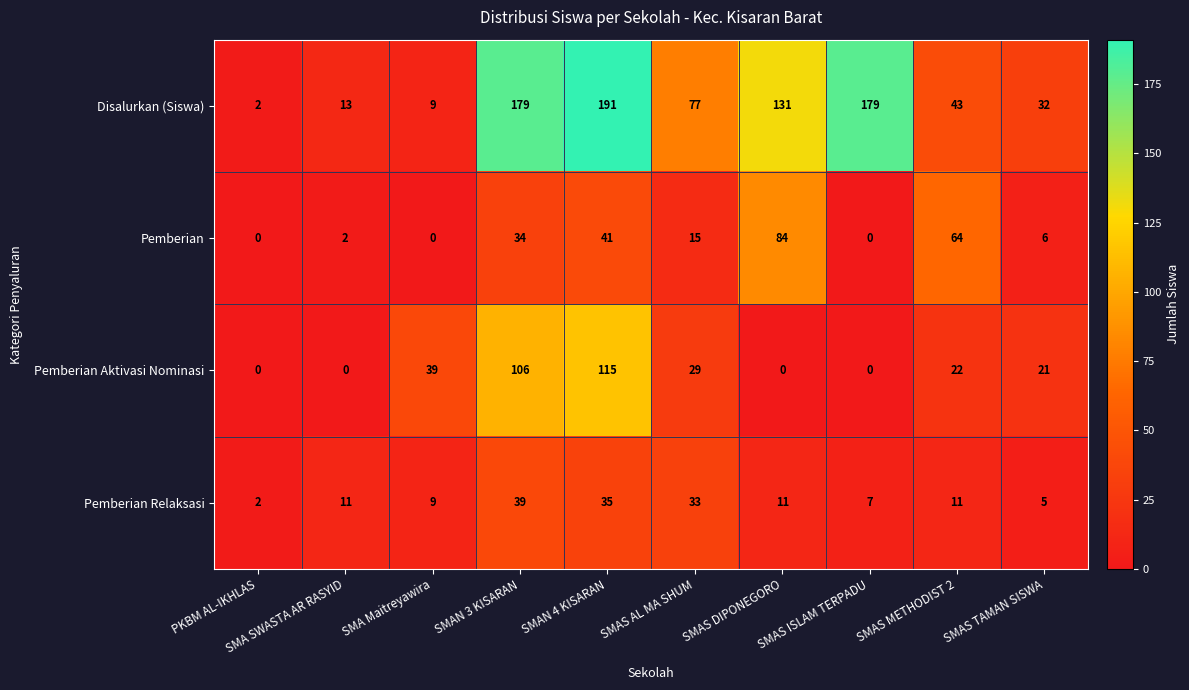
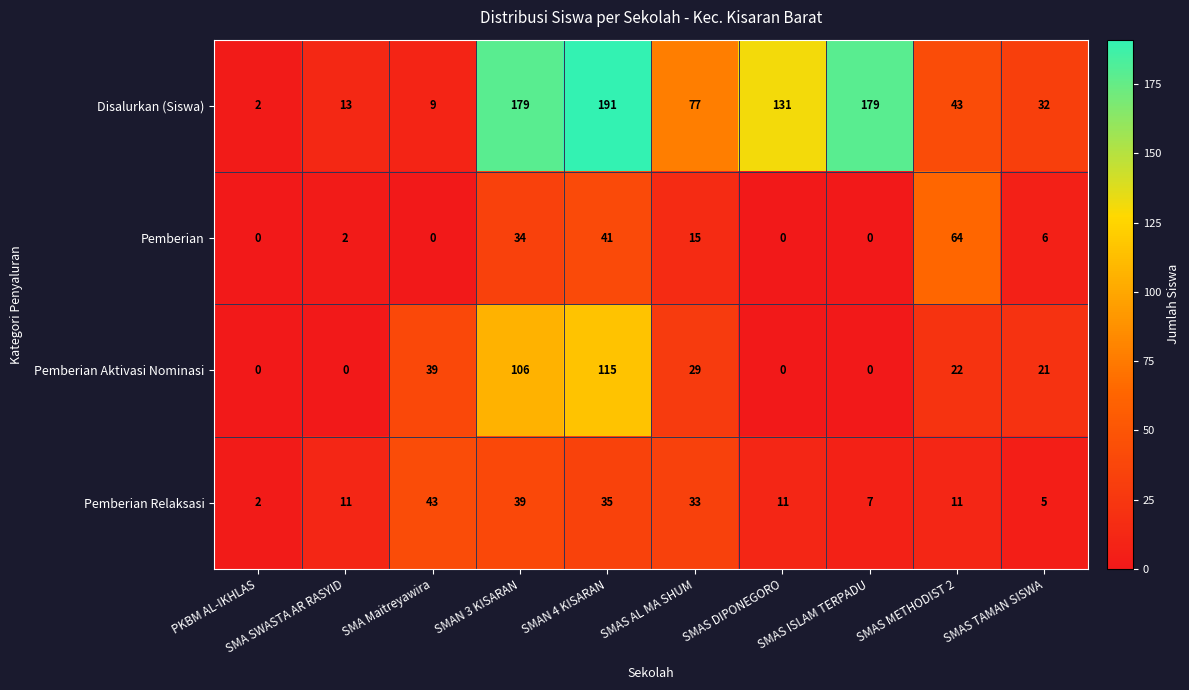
Pemberian, SMAS DIPONEGORO: 84 -> 0
Pemberian Relaksasi, SMA Maitreyawira: 9 -> 43
